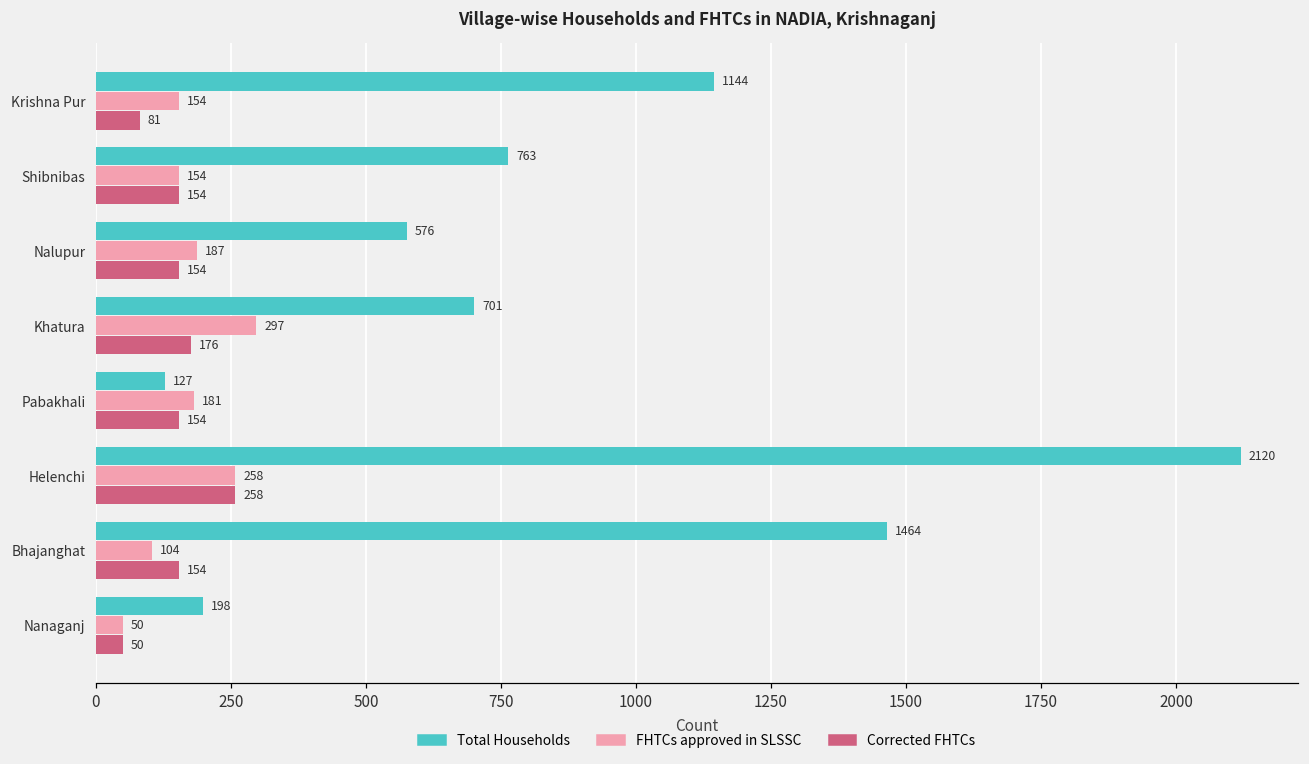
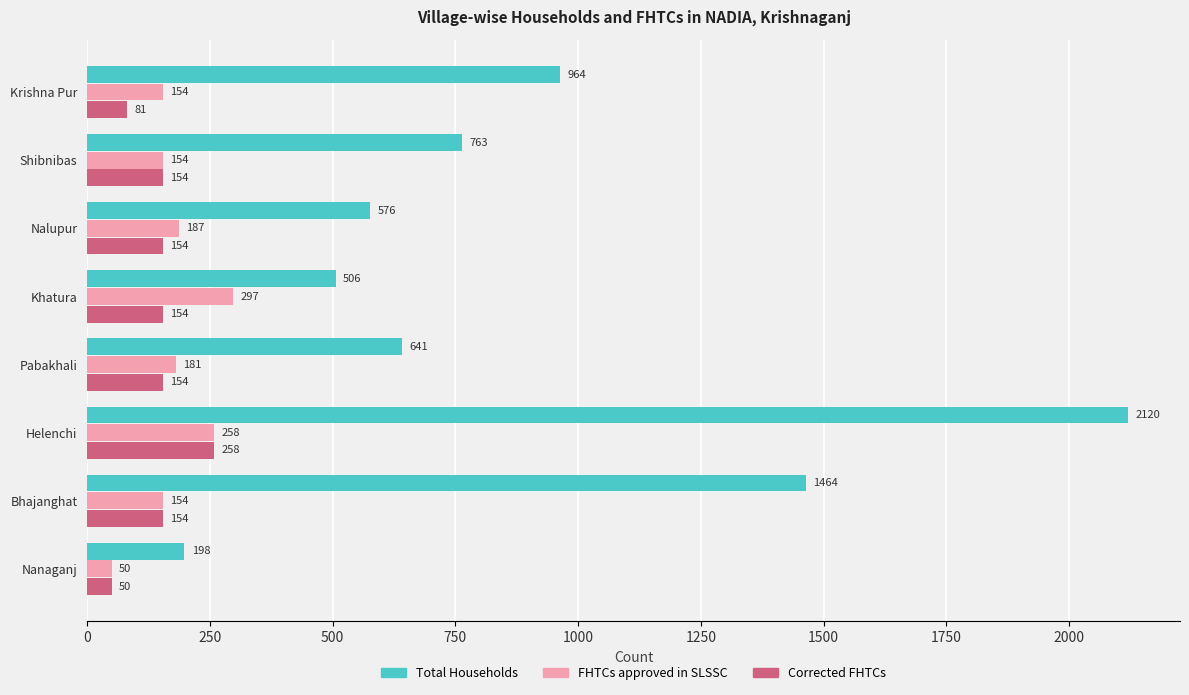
Total Households, Krishna Pur: 1144 -> 964
Total Households, Khatura: 701 -> 506
Corrected FHTCs, Khatura: 176 -> 154
Total Households, Pabakhali: 127 -> 641
FHTCs approved in SLSSC, Bhajanghat: 104 -> 154
